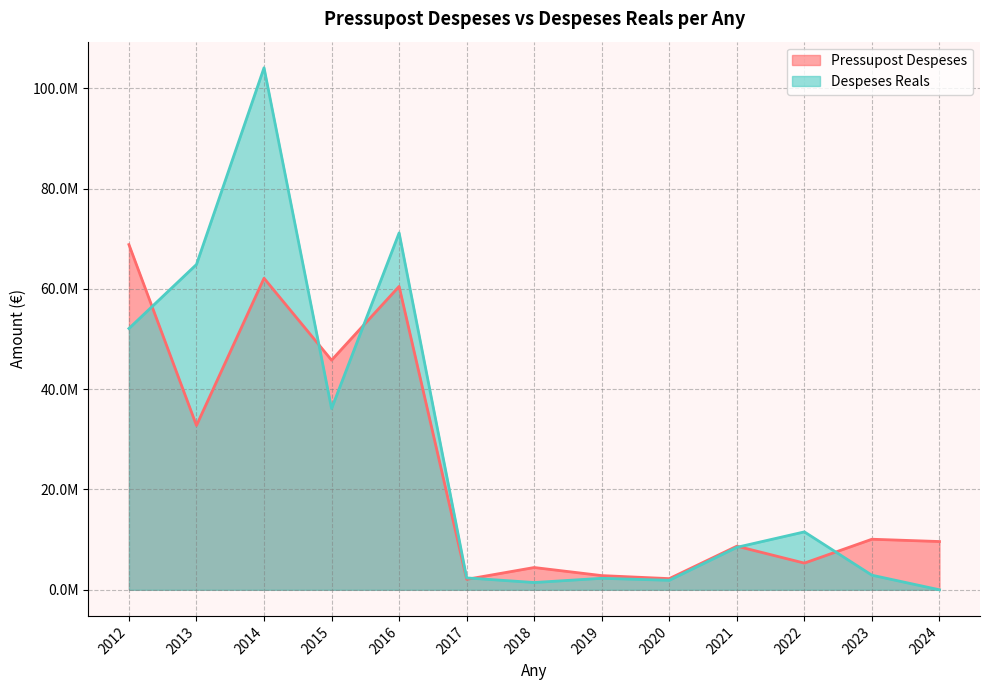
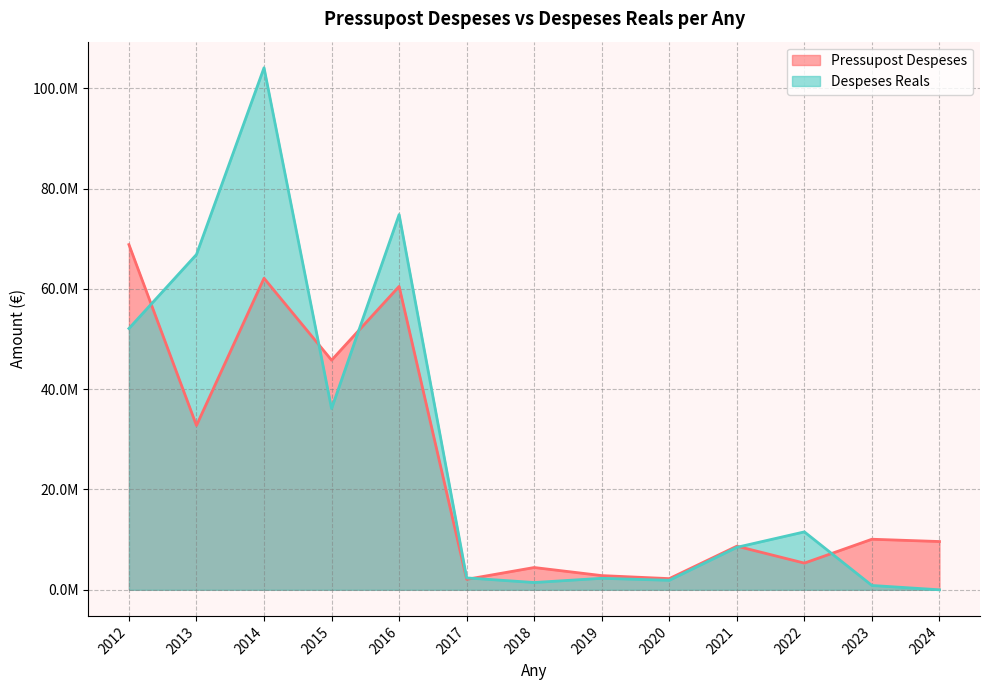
Despeses Reals, 2013: 65000000 -> 67000000
Despeses Reals, 2016: 71000000 -> 75000000
Despeses Reals, 2023: 3000000 -> 1000000
